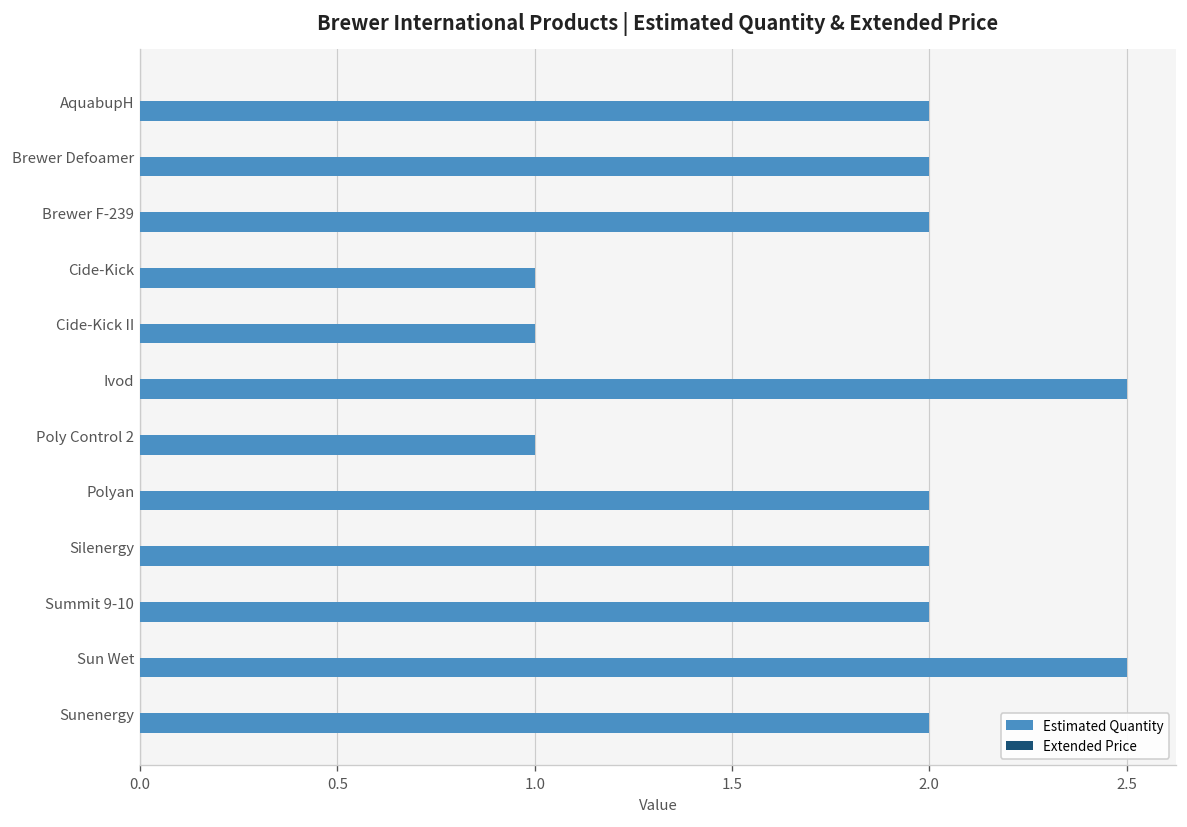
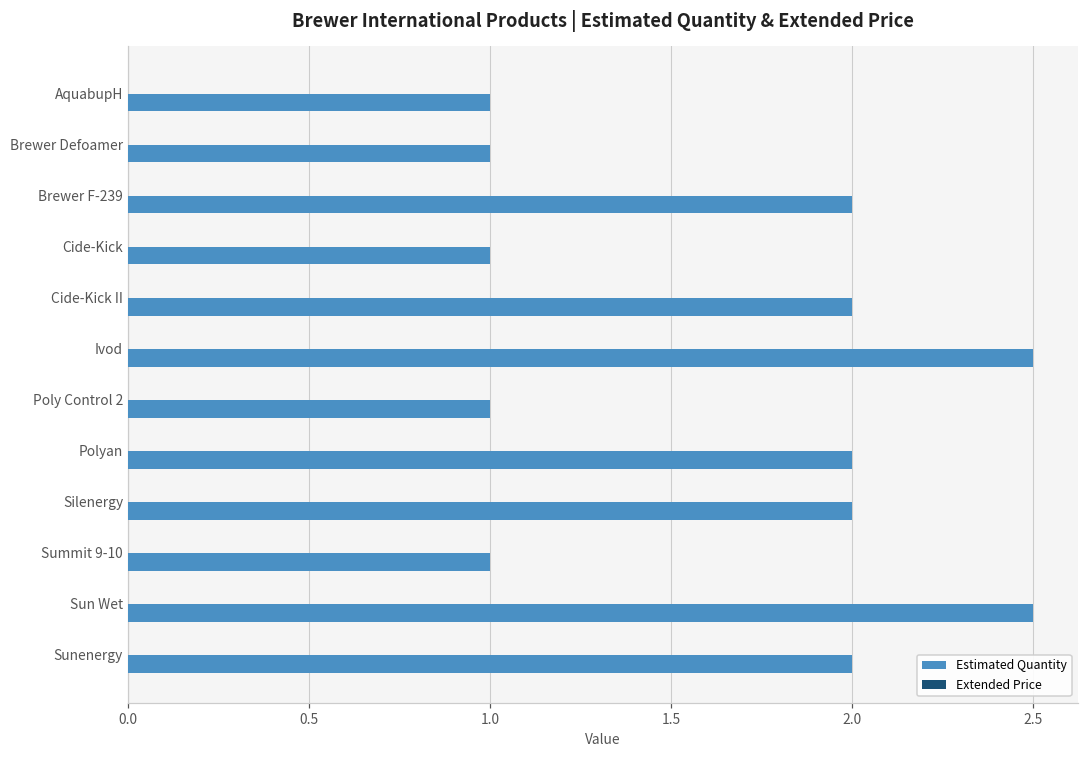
Estimated Quantity, AquabupH: 2 -> 1
Estimated Quantity, Brewer Defoamer: 2 -> 1
Estimated Quantity, Cide-Kick II: 1 -> 2
Estimated Quantity, Summit 9-10: 2 -> 1
